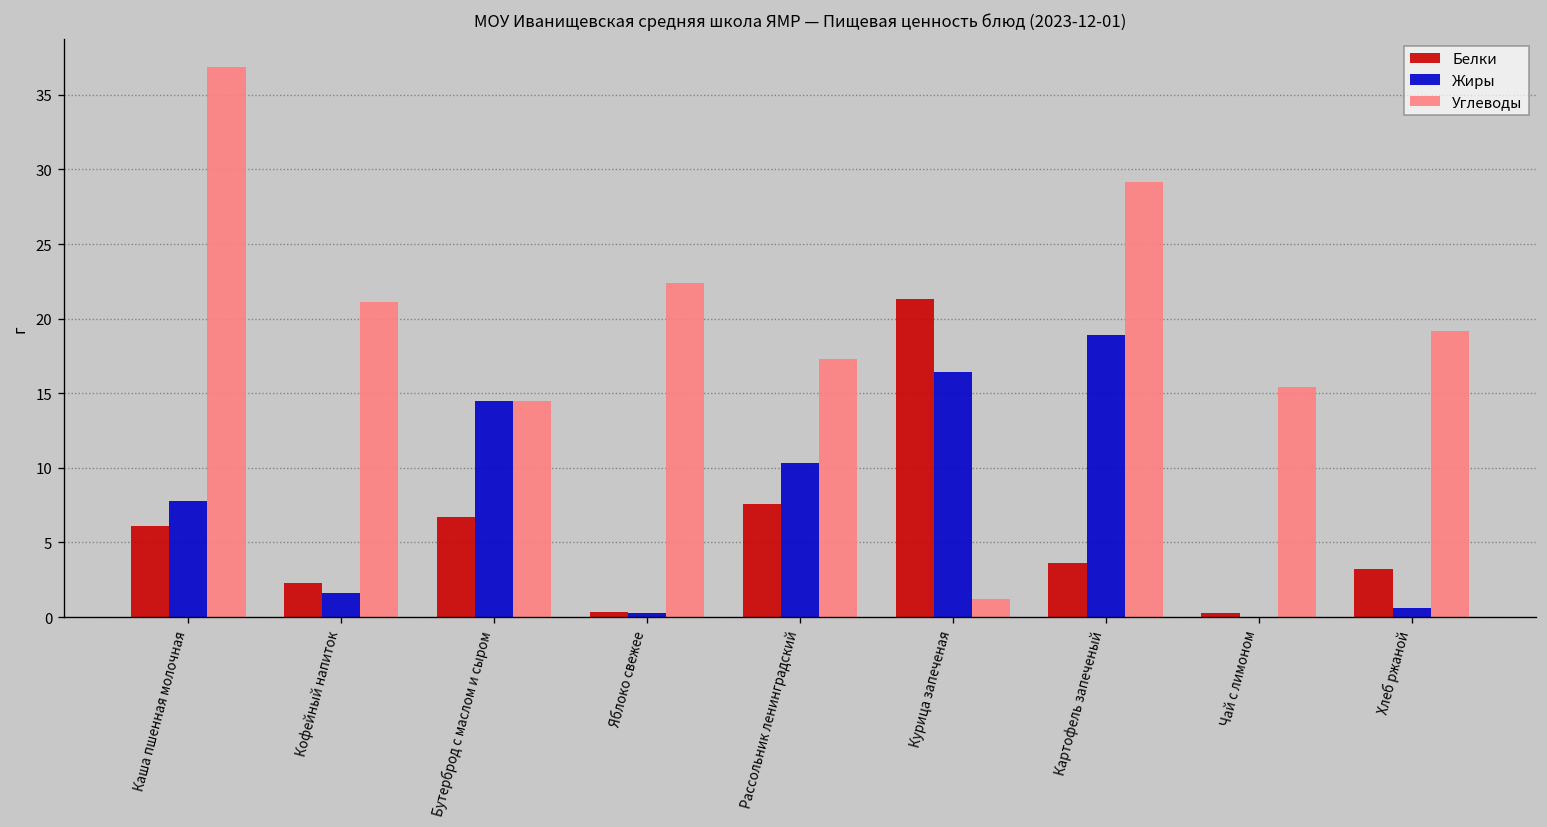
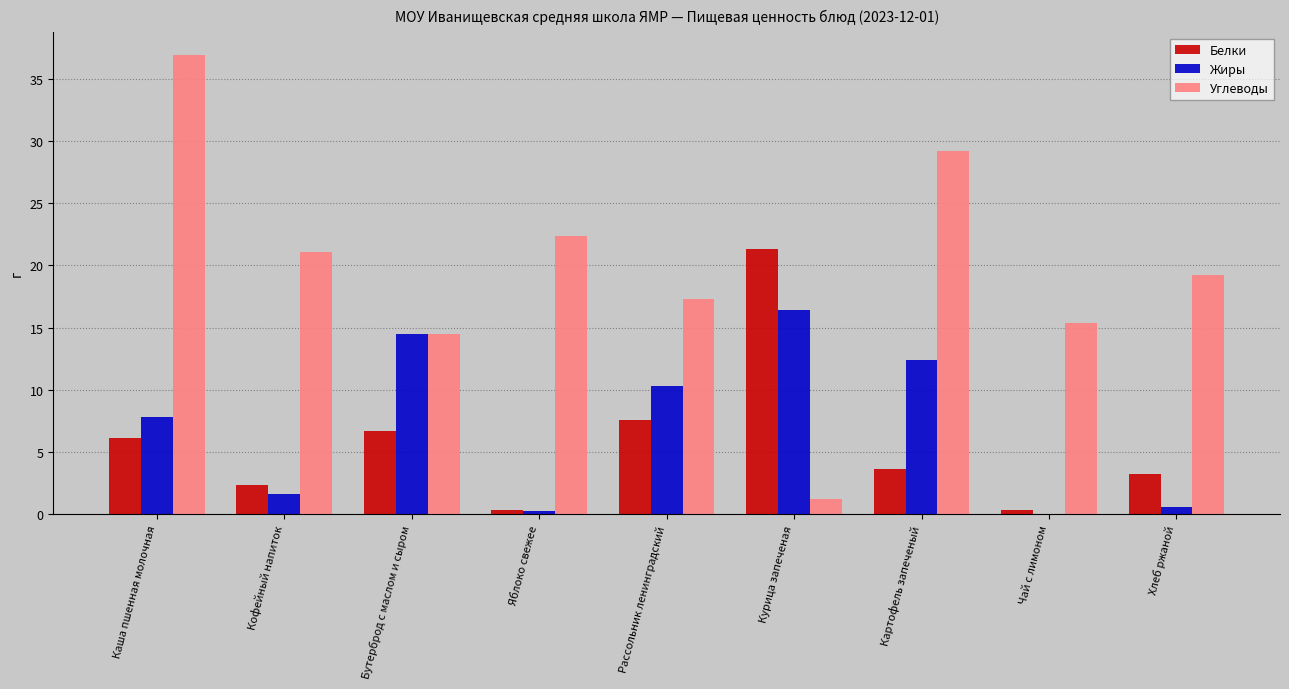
Жиры, Картофель запеченый: 18.9 -> 12.4
